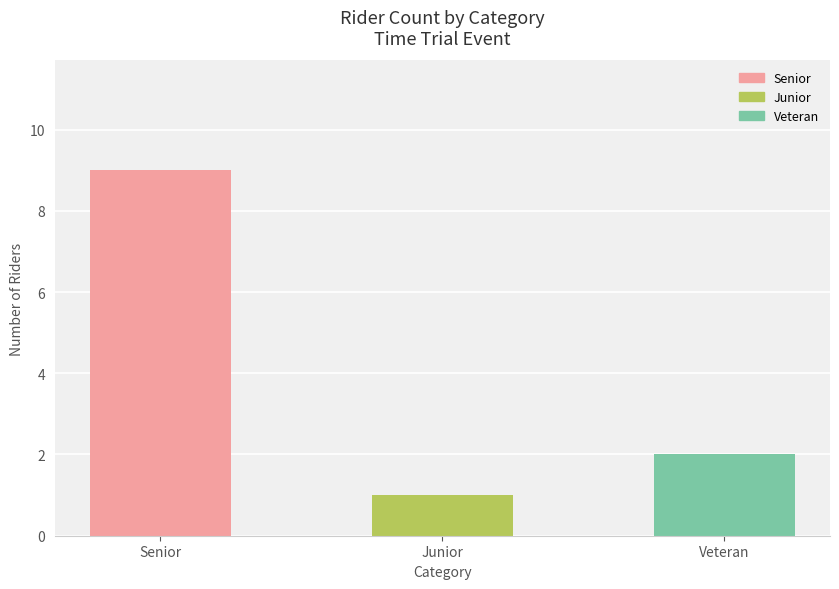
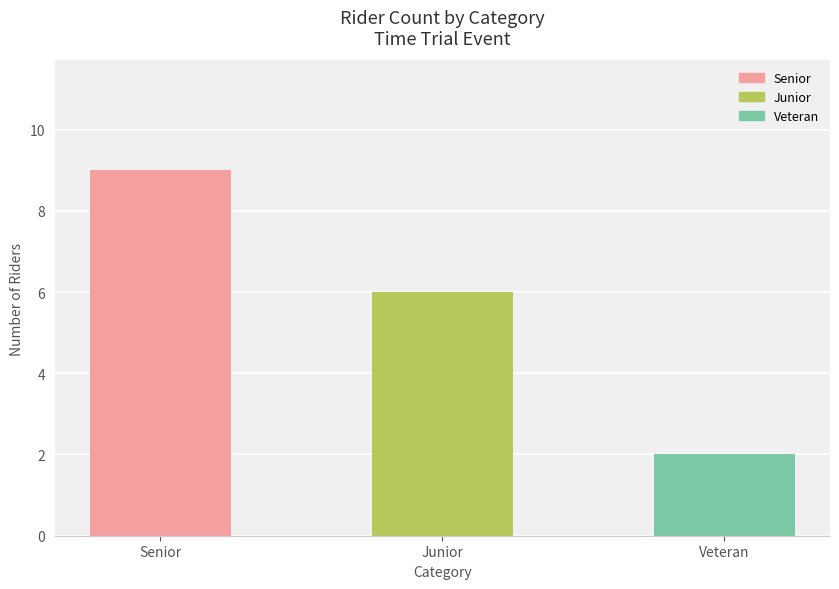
Junior: 1 -> 6
